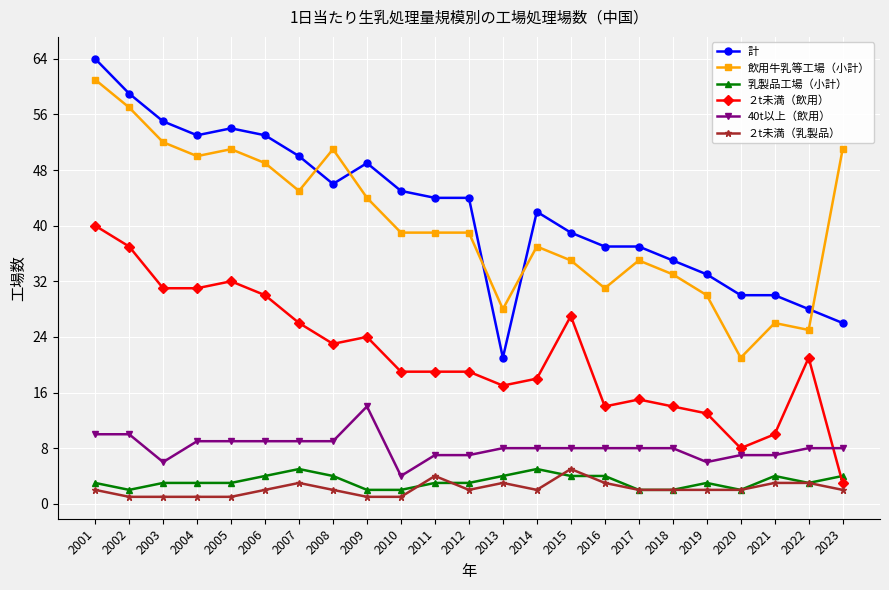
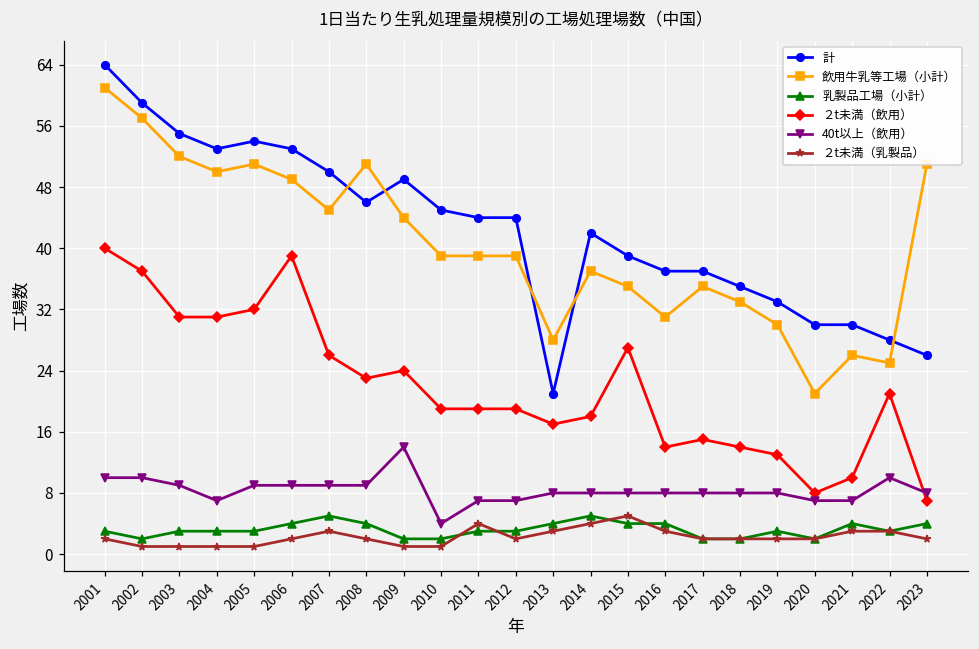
40t以上（飲用）, 2003: 6 -> 9
40t以上（飲用）, 2004: 9 -> 7
２t未満（飲用）, 2006: 30 -> 39
２t未満（乳製品）, 2014: 2 -> 4
40t以上（飲用）, 2019: 6 -> 8
40t以上（飲用）, 2022: 8 -> 10
２t未満（飲用）, 2023: 3 -> 7
